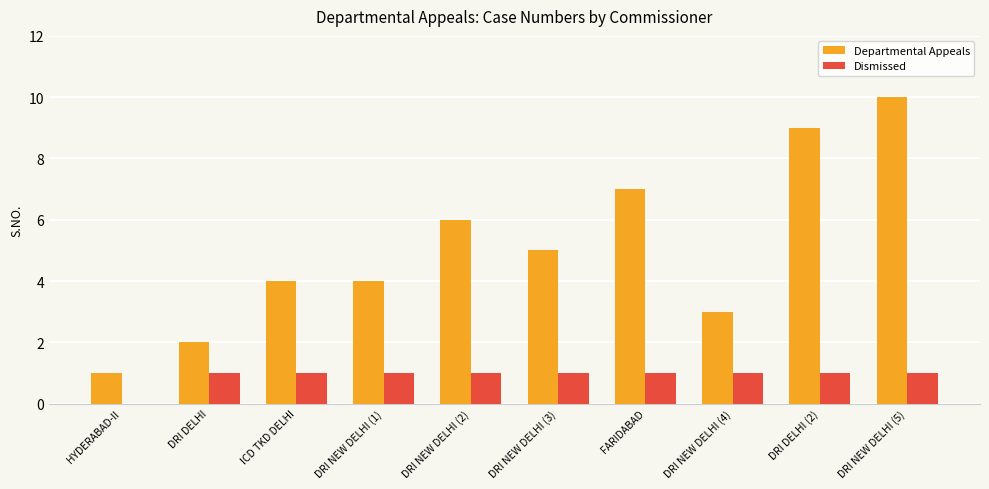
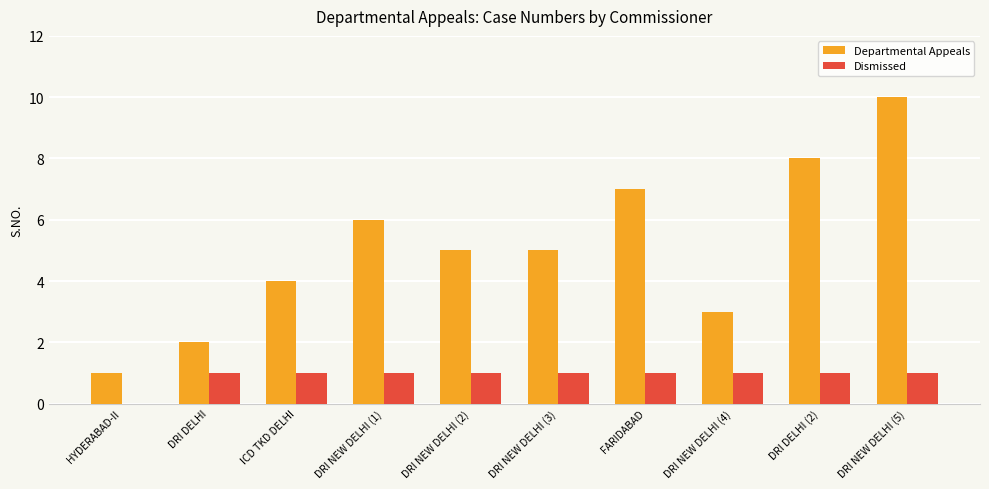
Departmental Appeals, DRI NEW DELHI (1): 4 -> 6
Departmental Appeals, DRI NEW DELHI (2): 6 -> 5
Departmental Appeals, DRI DELHI (2): 9 -> 8
